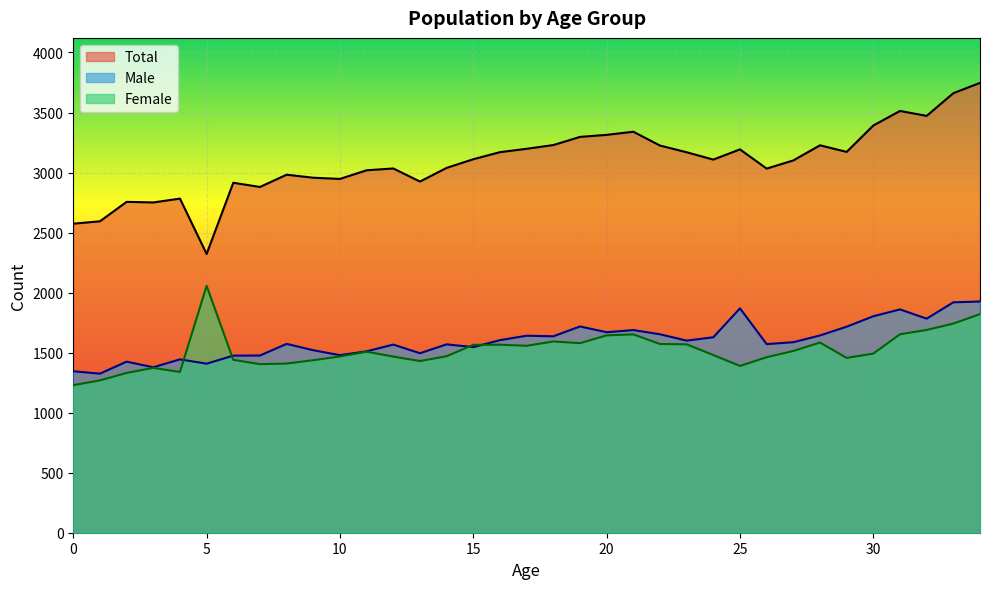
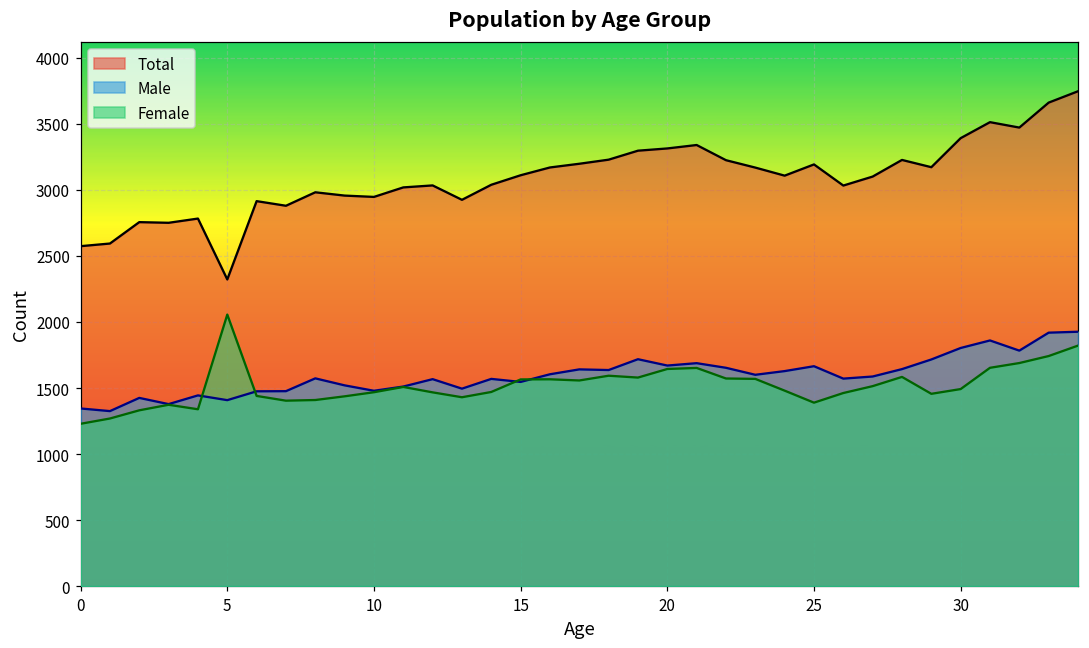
Male, 25: 1870 -> 1670
